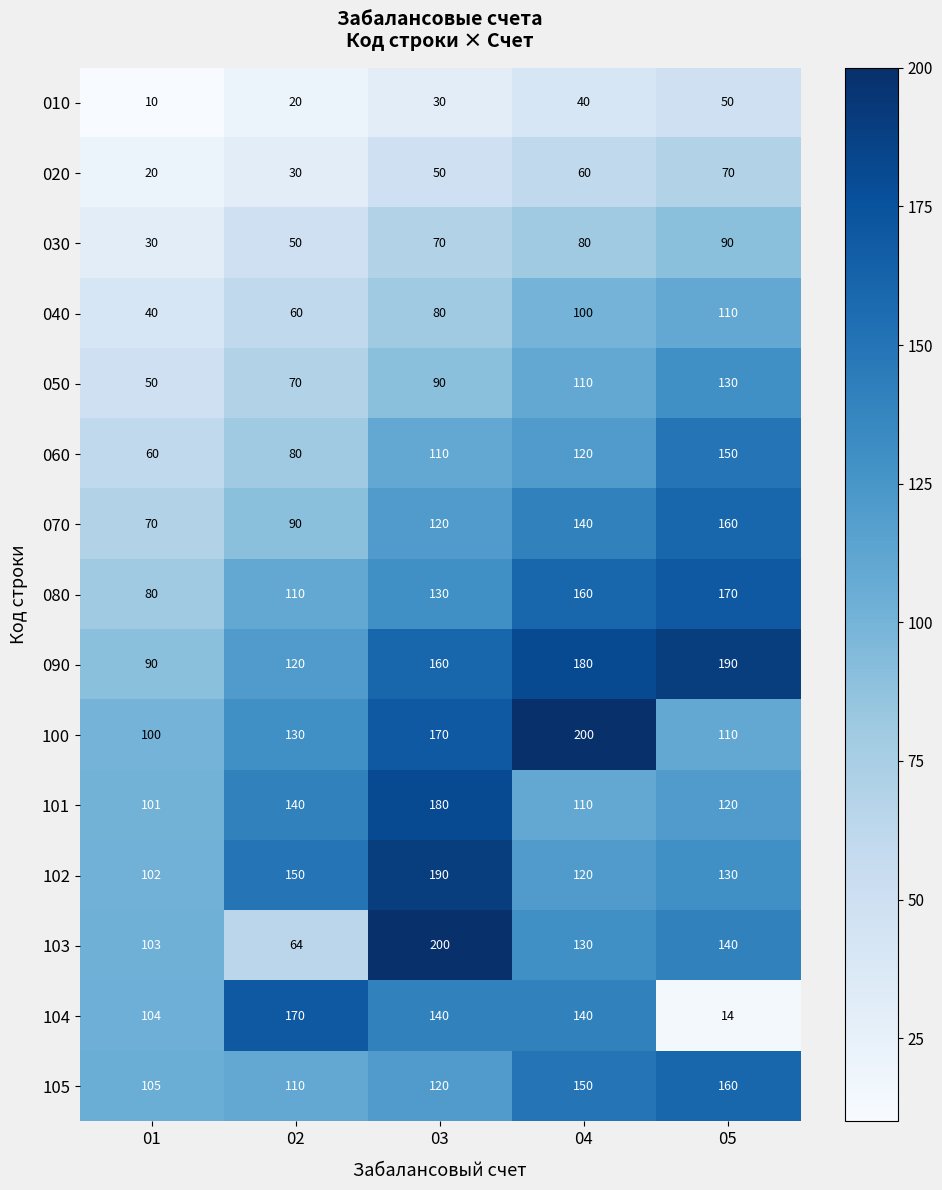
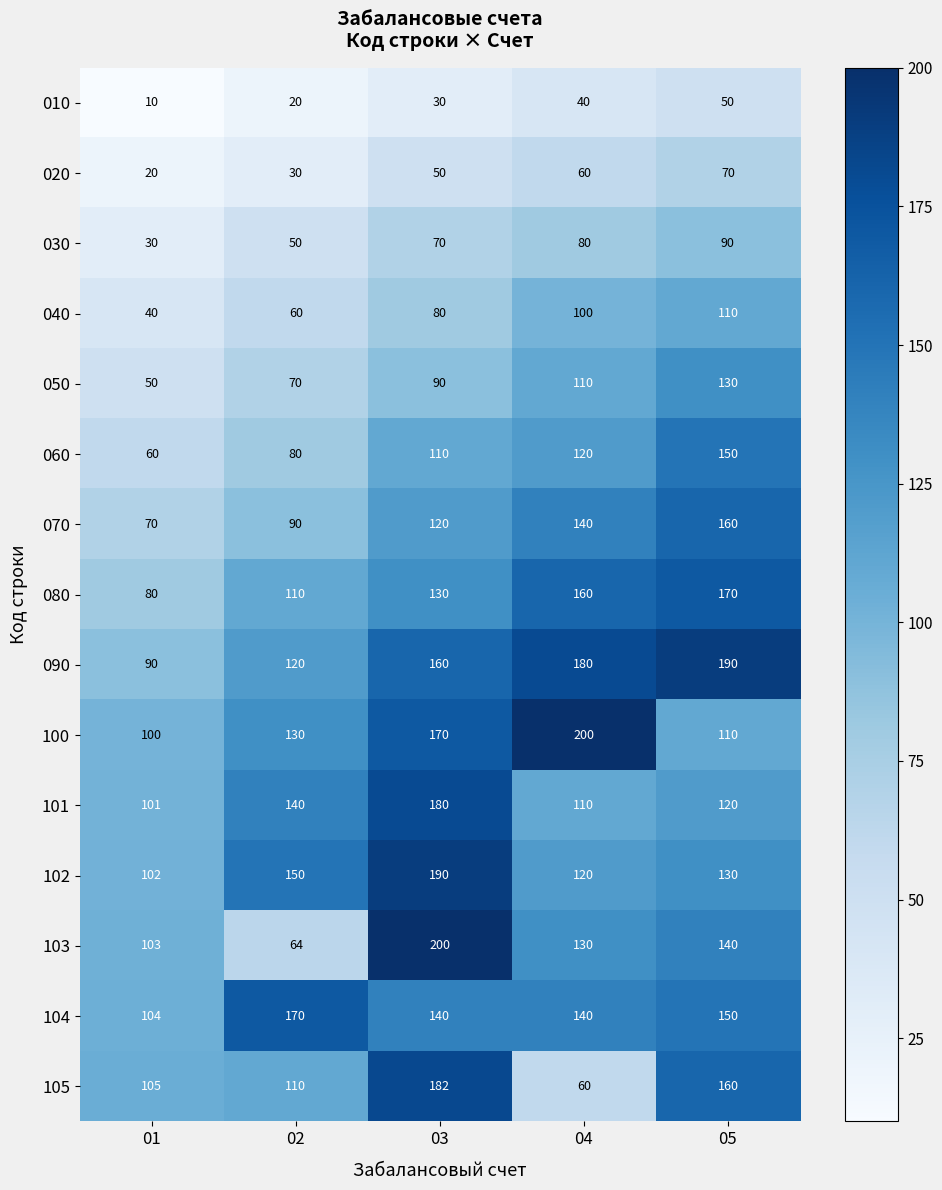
104, 05: 14 -> 150
105, 03: 120 -> 182
105, 04: 150 -> 60
